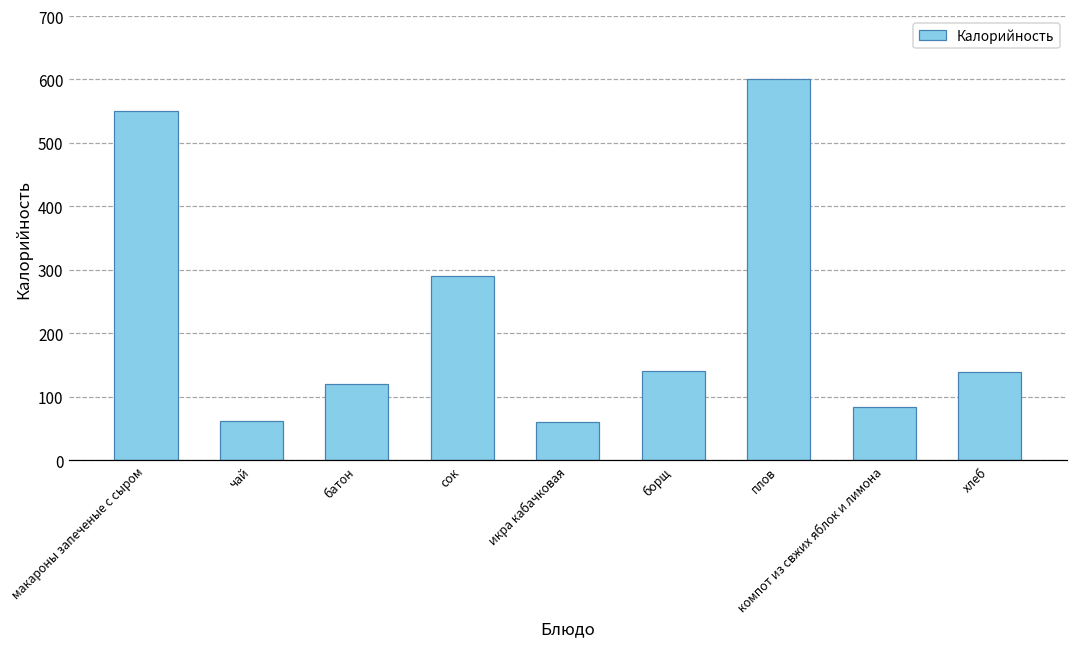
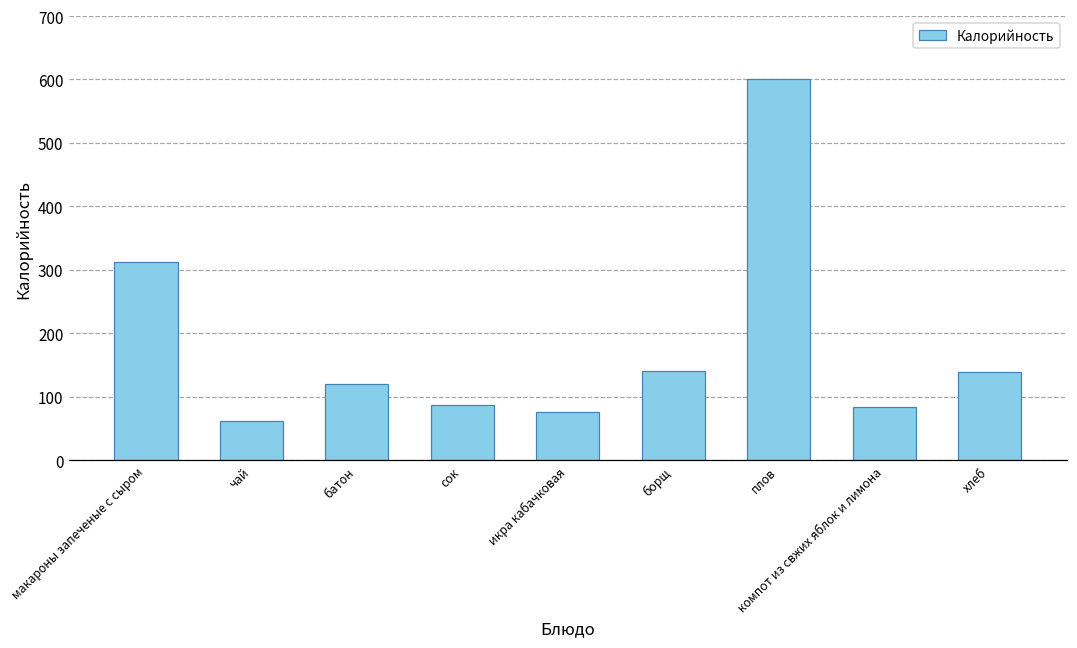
макароны запеченые с сыром: 550 -> 310
сок: 290 -> 90
икра кабачковая: 60 -> 80
